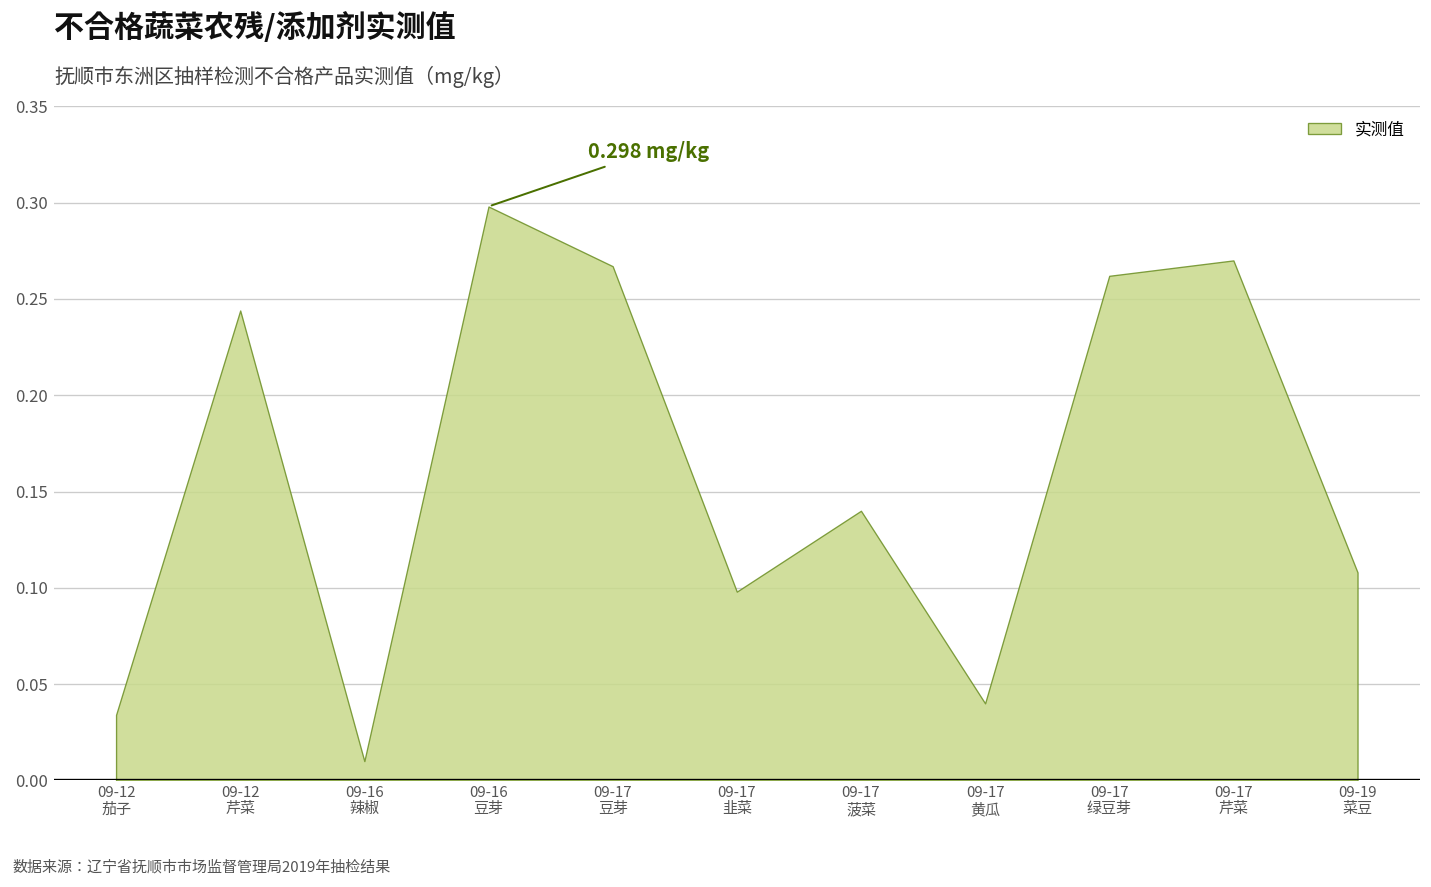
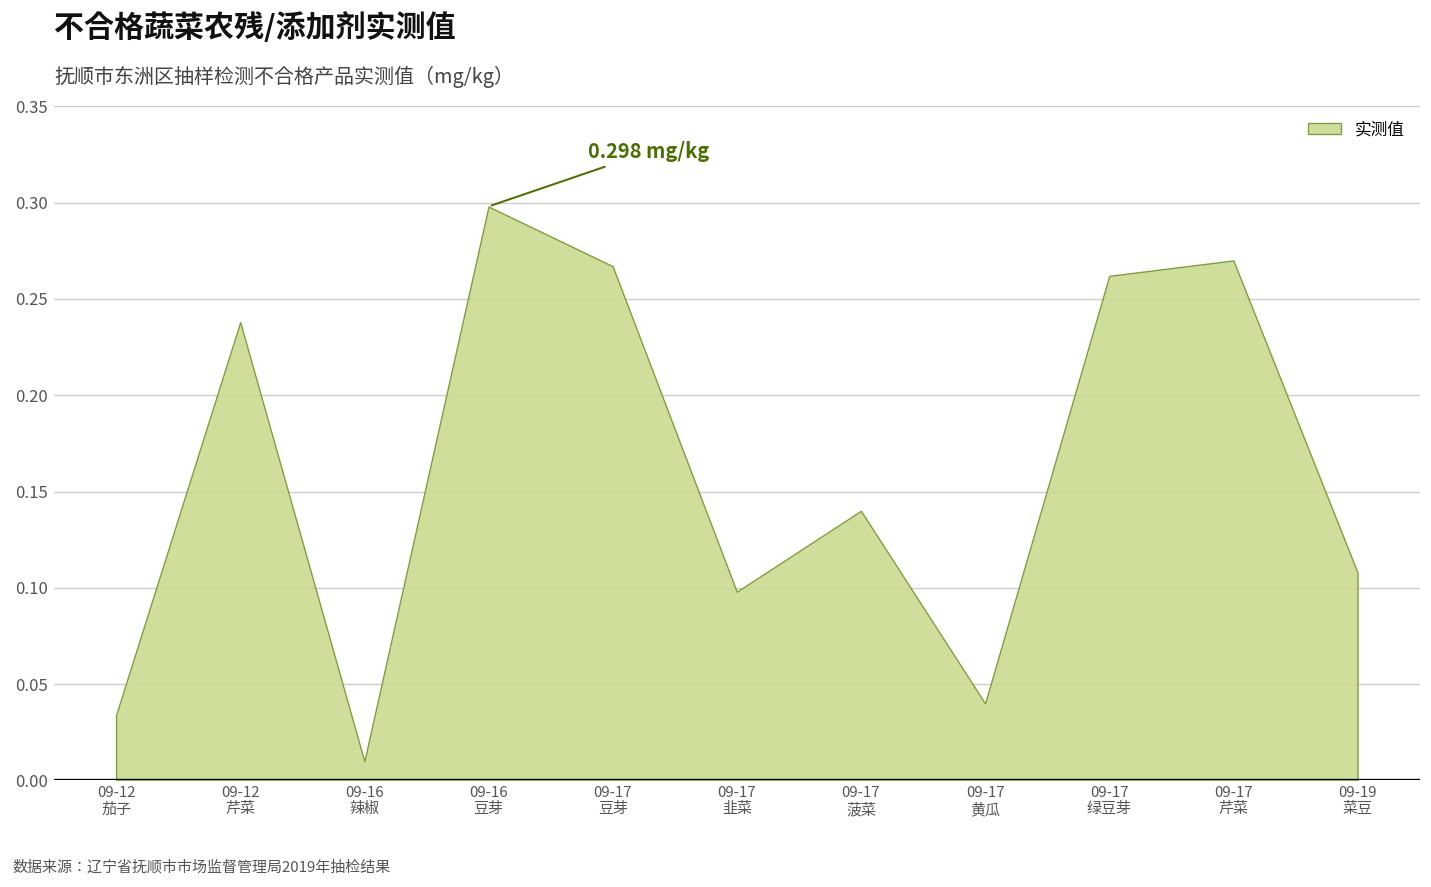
09-12 芹菜: 0.244 -> 0.238
